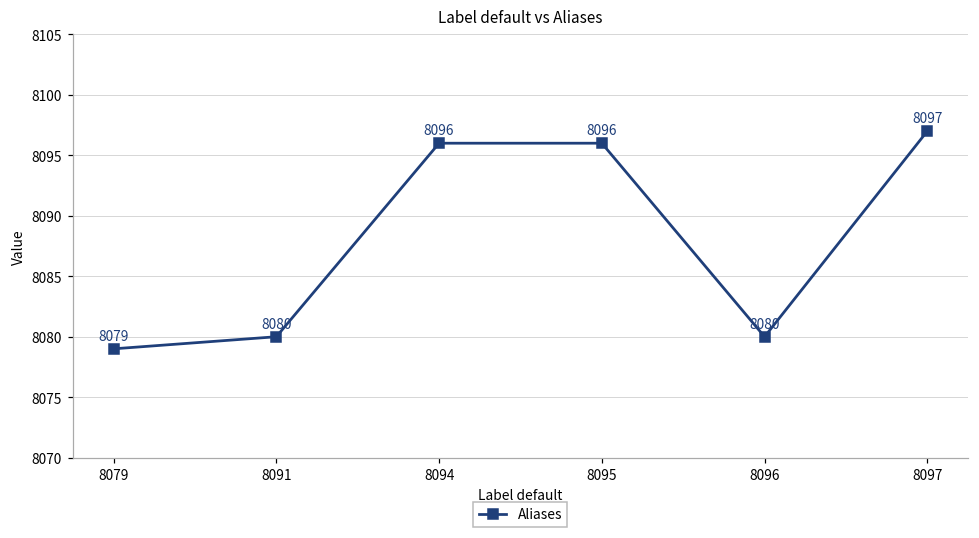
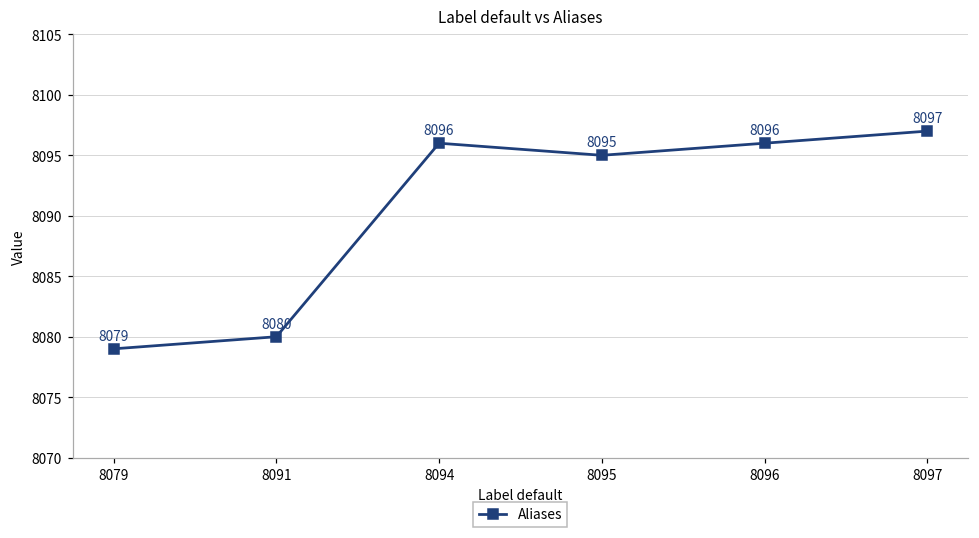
8095: 8096 -> 8095
8096: 8080 -> 8096
